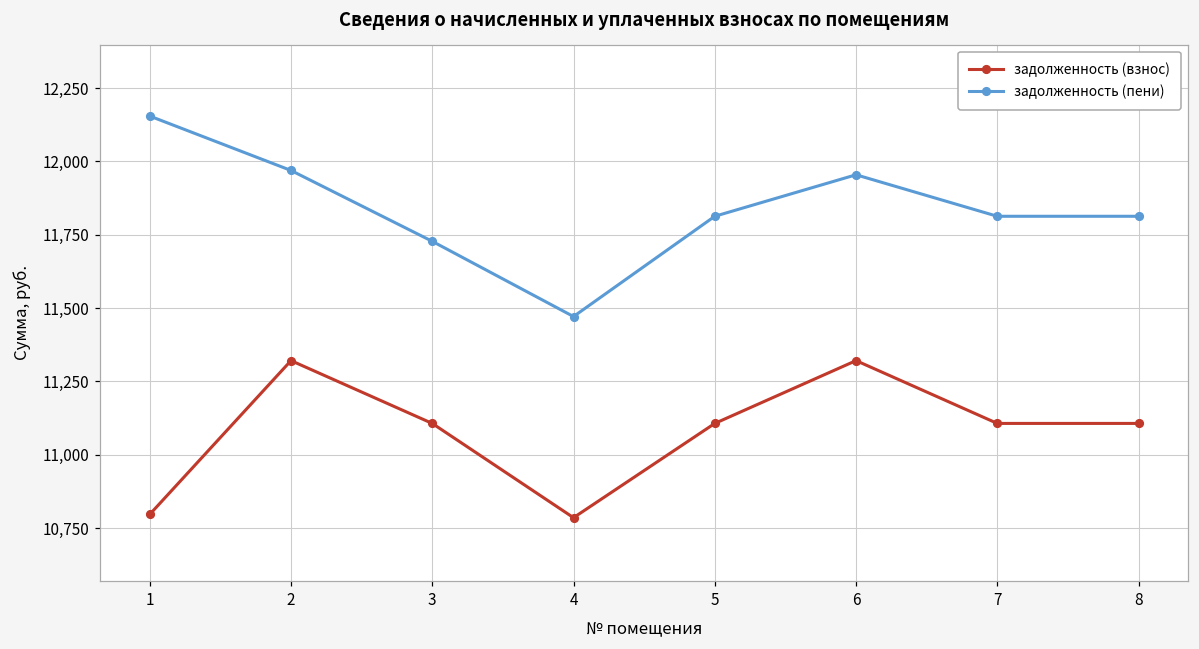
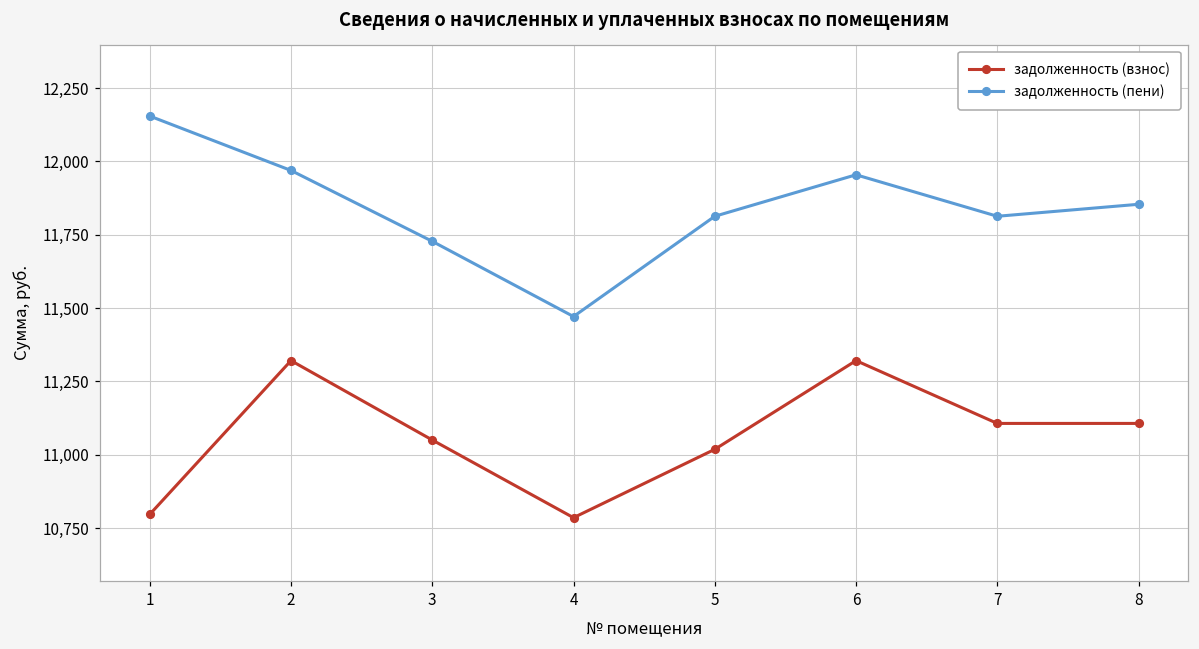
задолженность (взнос), 3: 11,110 -> 11,050
задолженность (взнос), 5: 11,110 -> 11,020
задолженность (пени), 8: 11,810 -> 11,850
